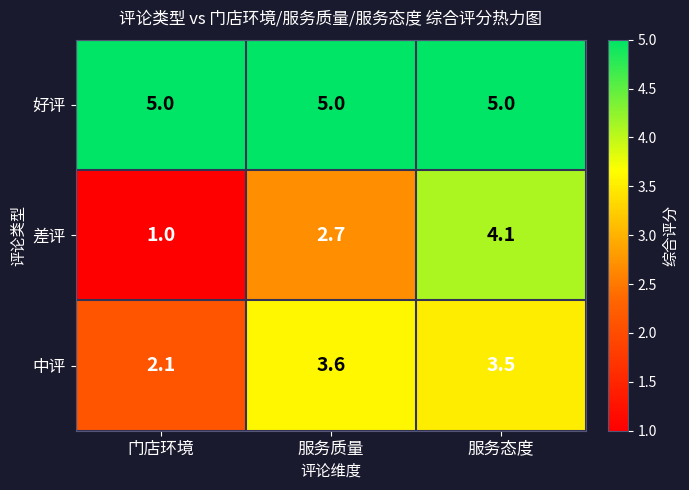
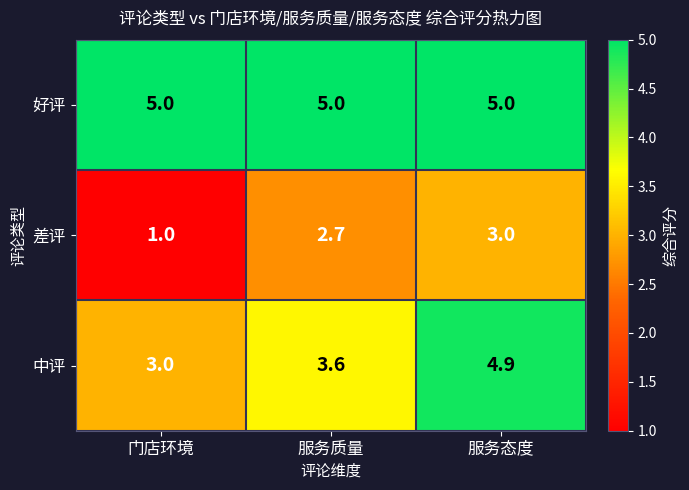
差评, 服务态度: 4.1 -> 3.0
中评, 门店环境: 2.1 -> 3.0
中评, 服务态度: 3.5 -> 4.9
